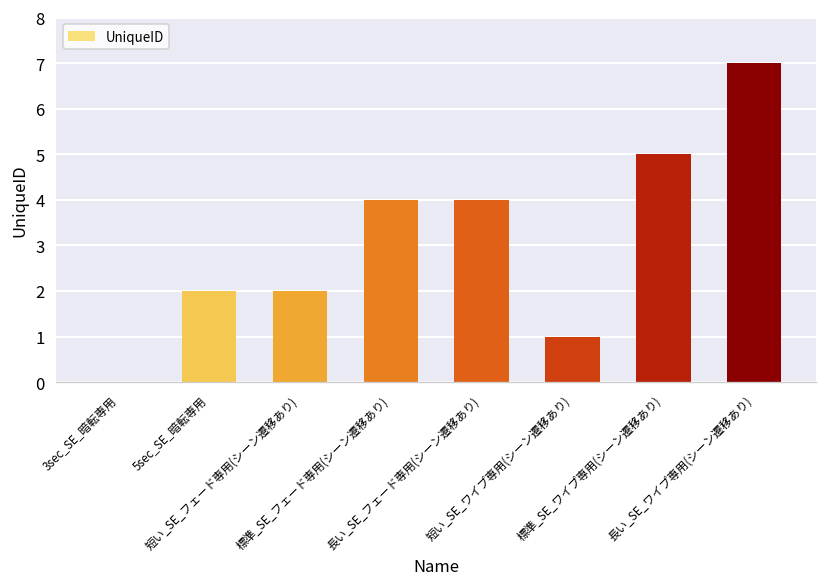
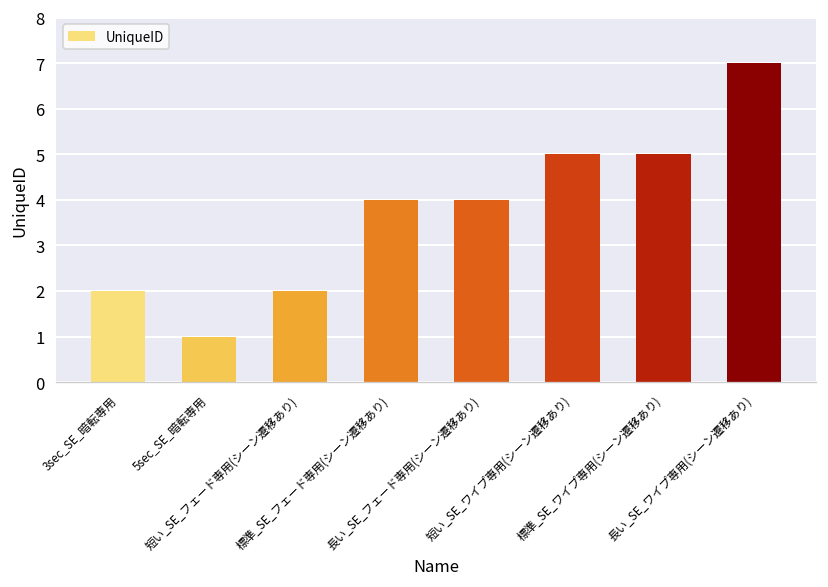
3sec_SE_暗転専用: 0 -> 2
5sec_SE_暗転専用: 2 -> 1
短い_SE_ワイプ専用(シーン遷移あり): 1 -> 5
